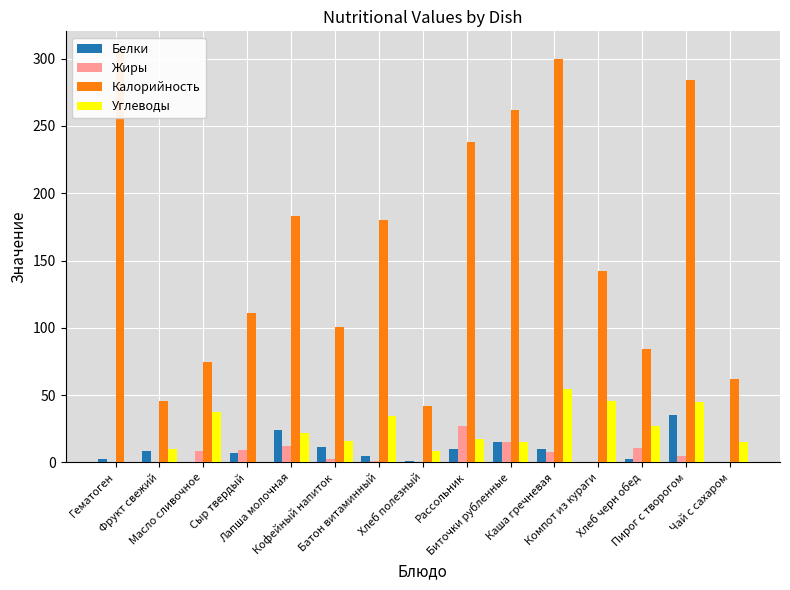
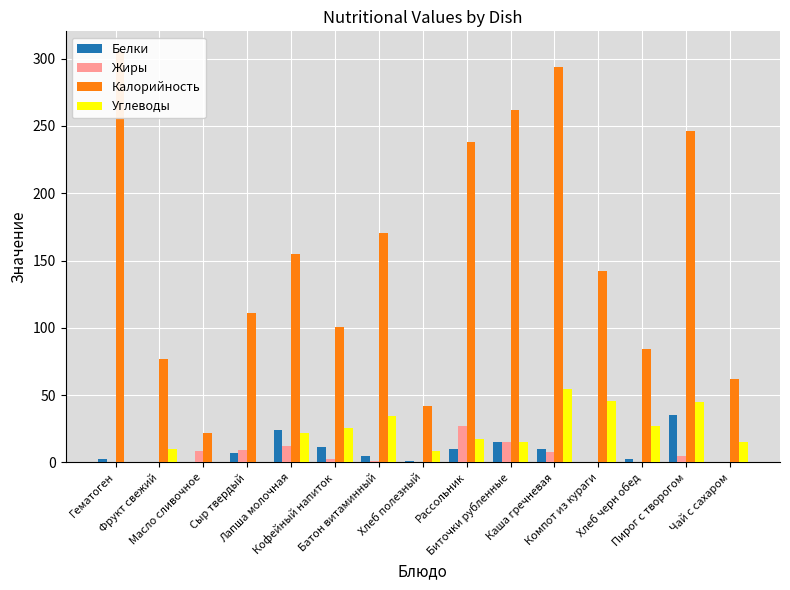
Белки, Фрукт свежий: 8 -> 0
Калорийность, Фрукт свежий: 46 -> 77
Калорийность, Масло сливочное: 75 -> 22
Углеводы, Масло сливочное: 37 -> 0
Калорийность, Лапша молочная: 183 -> 155
Углеводы, Кофейный напиток: 16 -> 26
Калорийность, Батон витаминный: 180 -> 171
Калорийность, Каша гречневая: 300 -> 294
Жиры, Хлеб черн обед: 11 -> 0
Калорийность, Пирог с творогом: 284 -> 246
